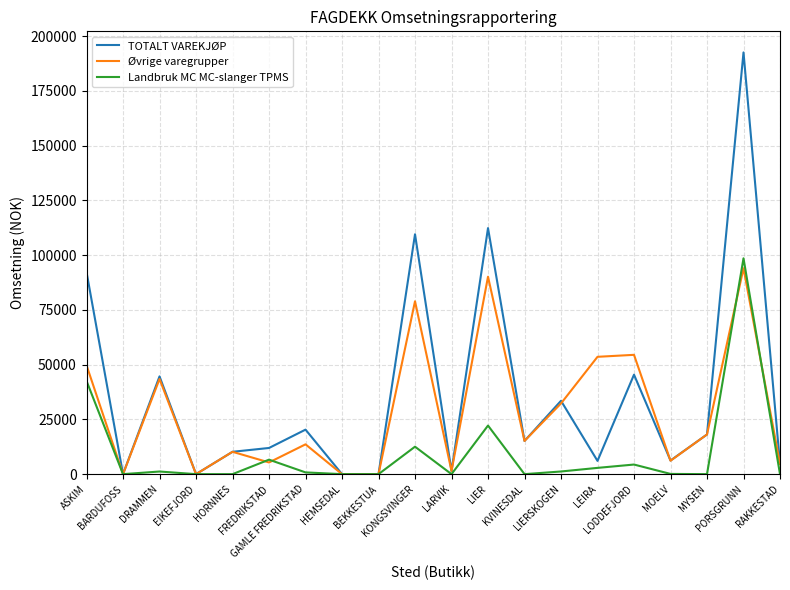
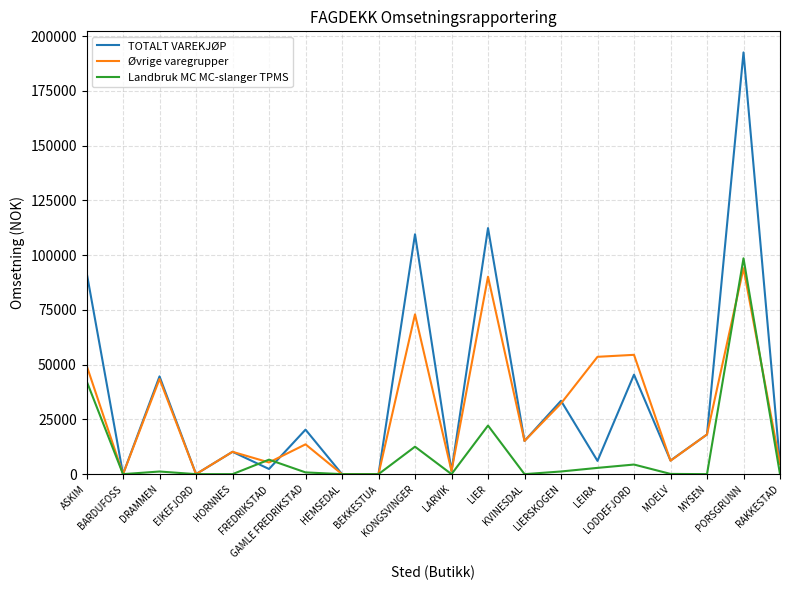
TOTALT VAREKJØP, FREDRIKSTAD: 12000 -> 2000
Øvrige varegrupper, KONGSVINGER: 79000 -> 73000
